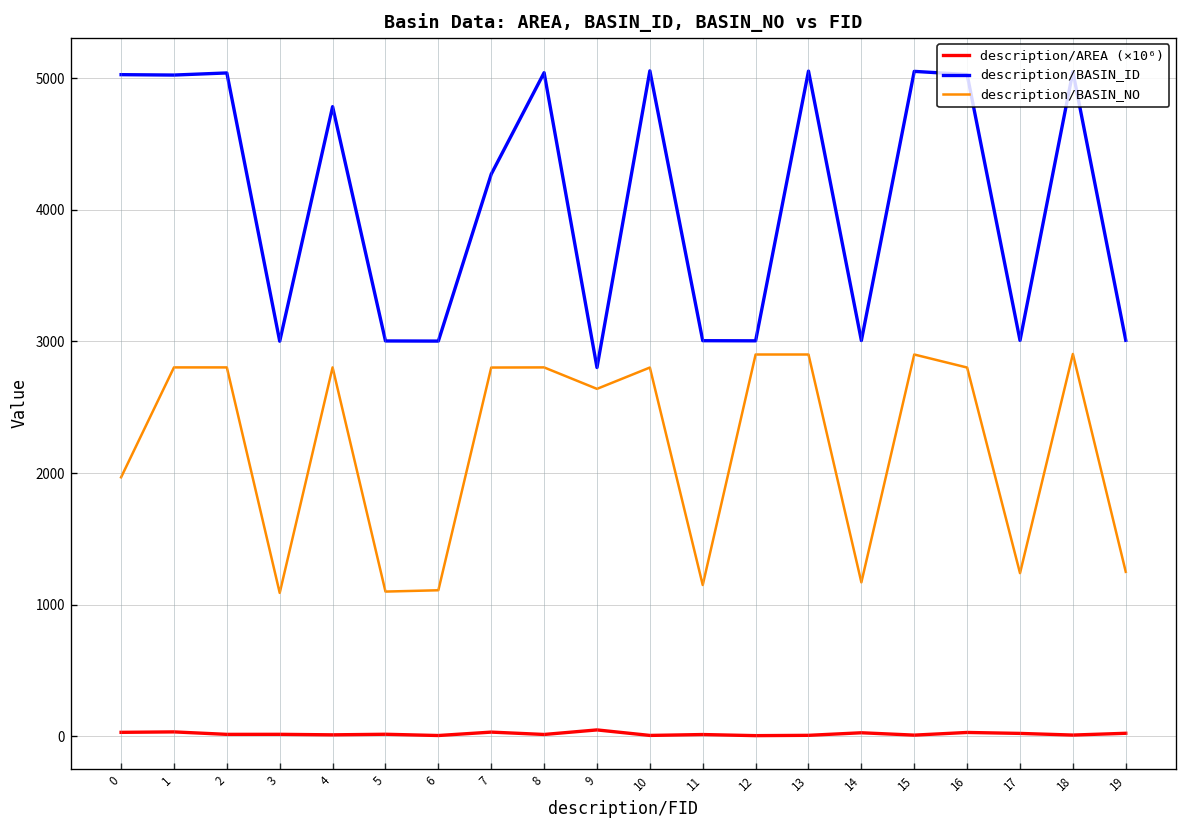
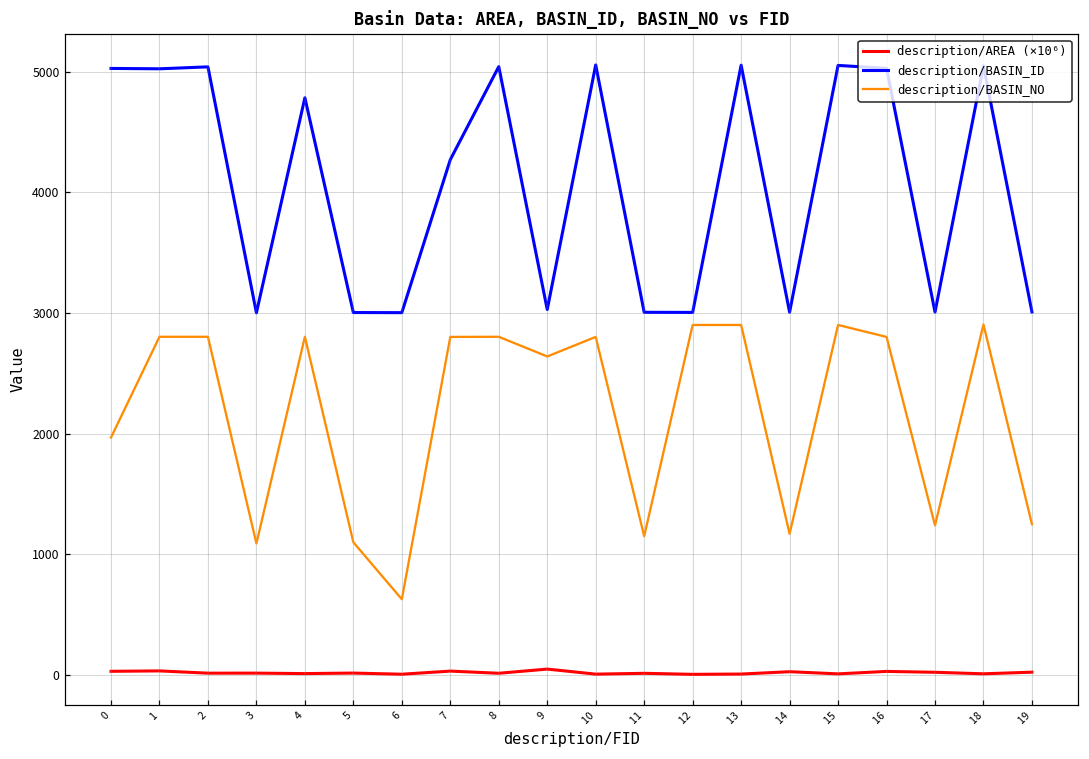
description/BASIN_NO, 6: 1110 -> 630
description/BASIN_ID, 9: 2800 -> 3030
